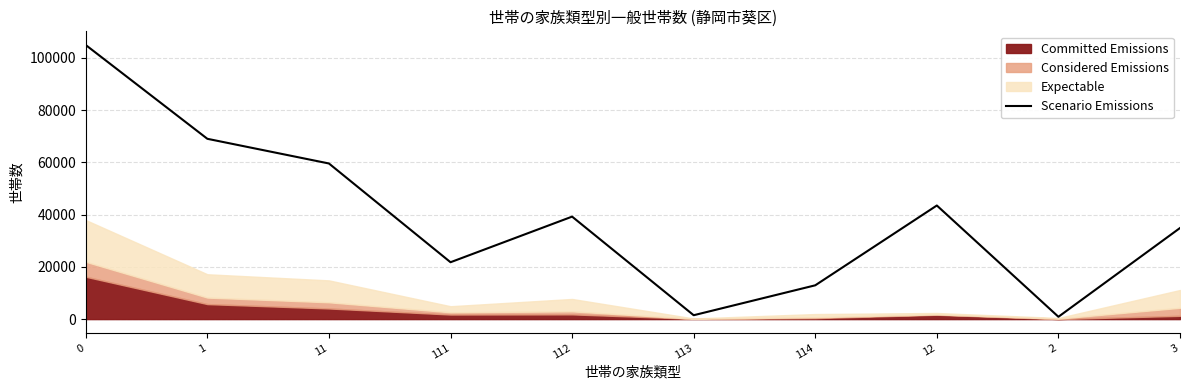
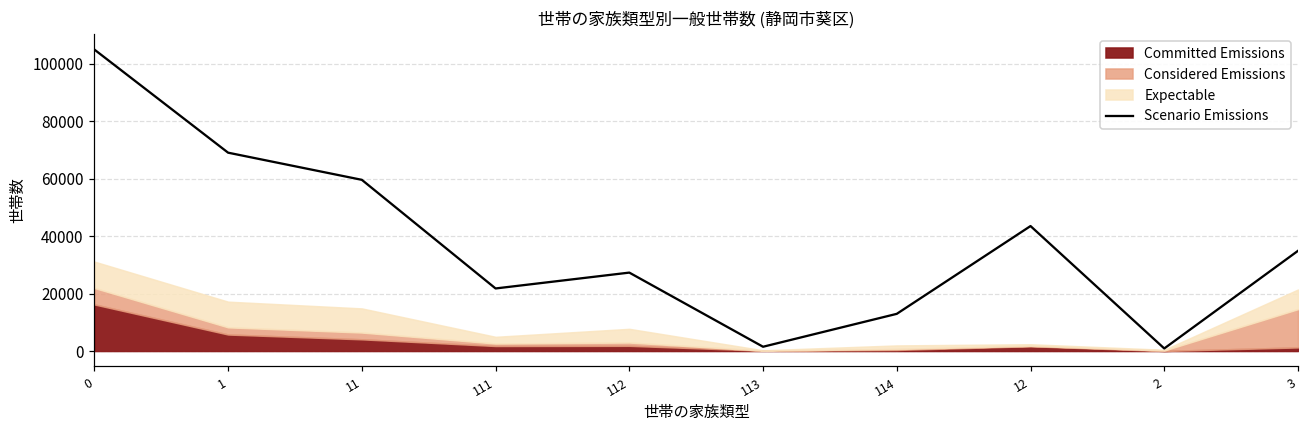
Expectable, 0: 16000 -> 9000
Scenario Emissions, 112: 39000 -> 27000
Considered Emissions, 3: 3000 -> 13000
